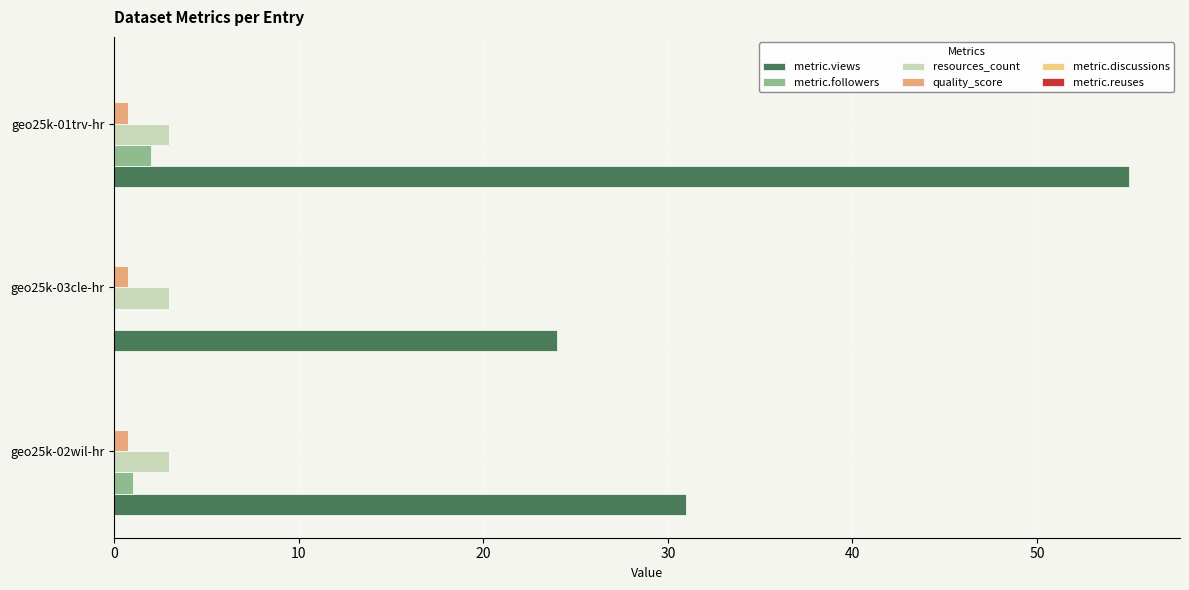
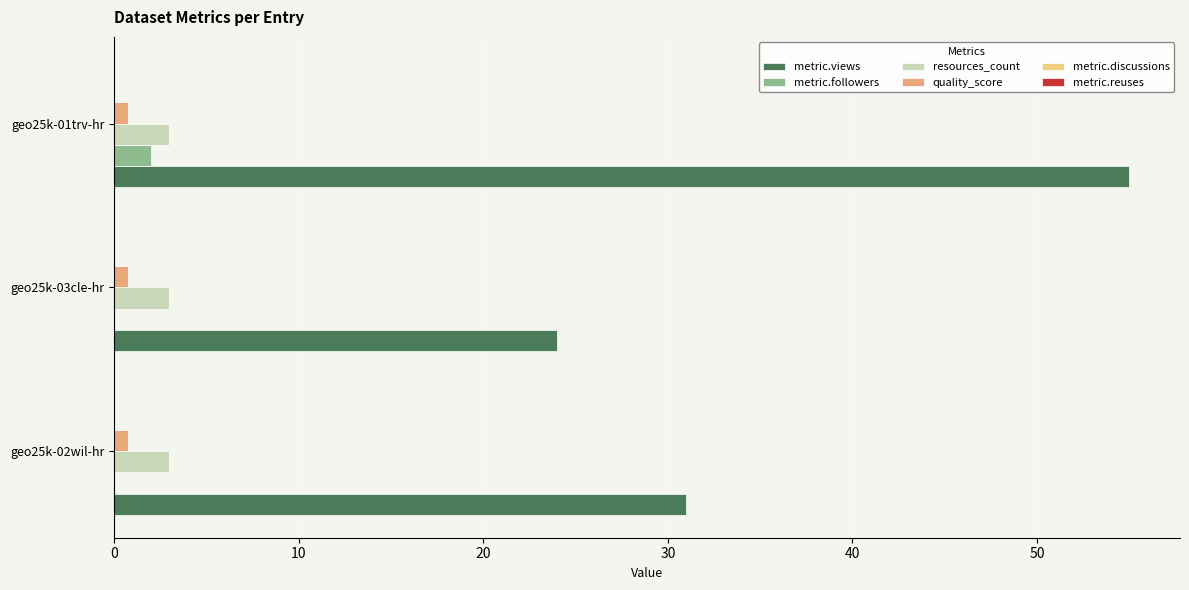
metric.followers, geo25k-02wil-hr: 1 -> 0
